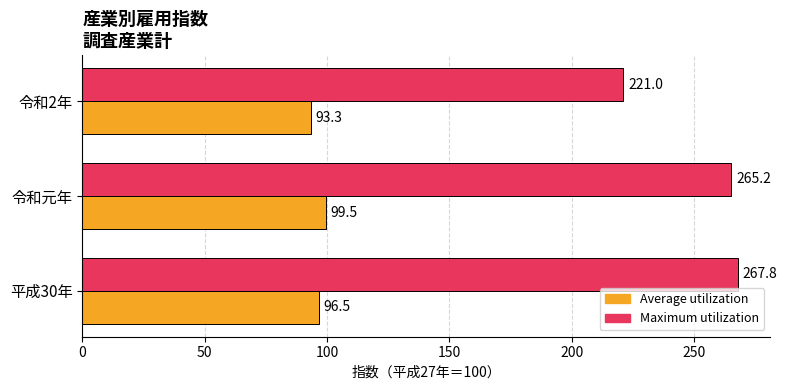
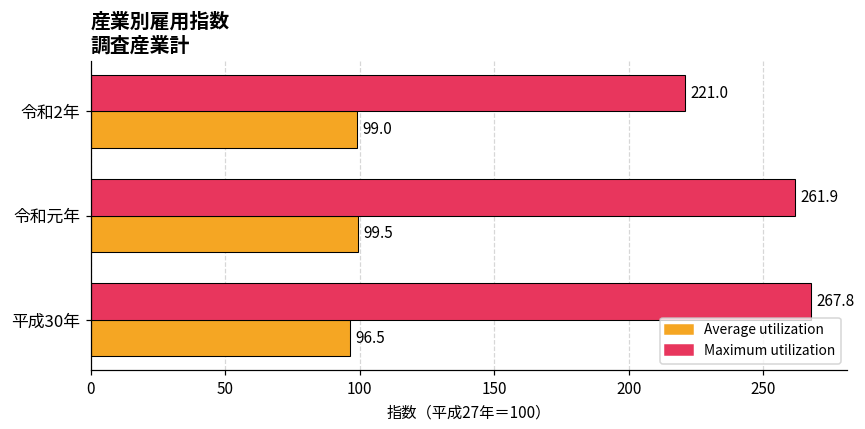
Average utilization, 令和2年: 93.3 -> 99.0
Maximum utilization, 令和元年: 265.2 -> 261.9
